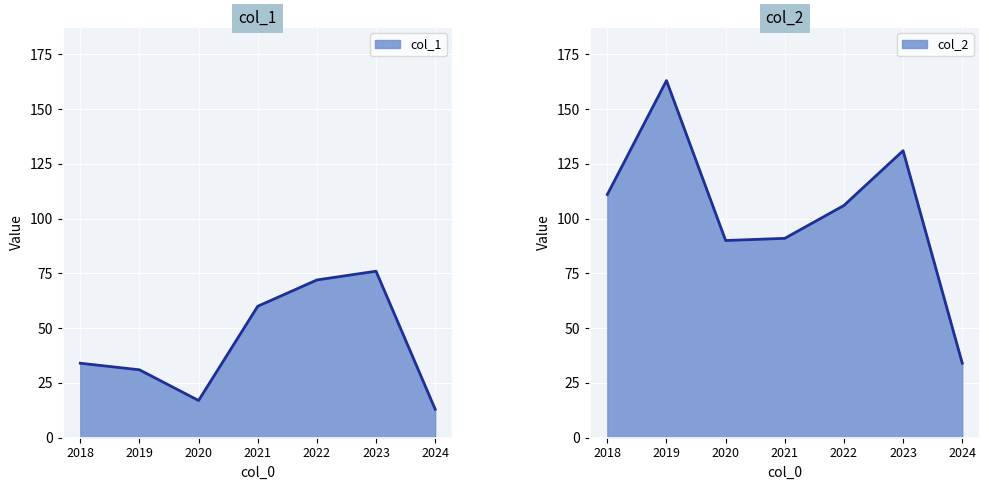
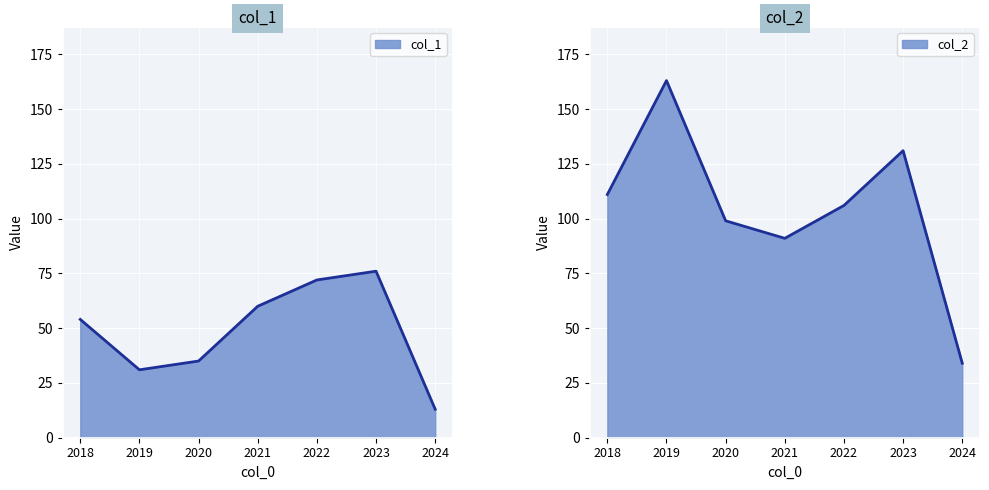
col_1, 2018: 34 -> 54
col_1, 2020: 17 -> 35
col_2, 2020: 90 -> 99
